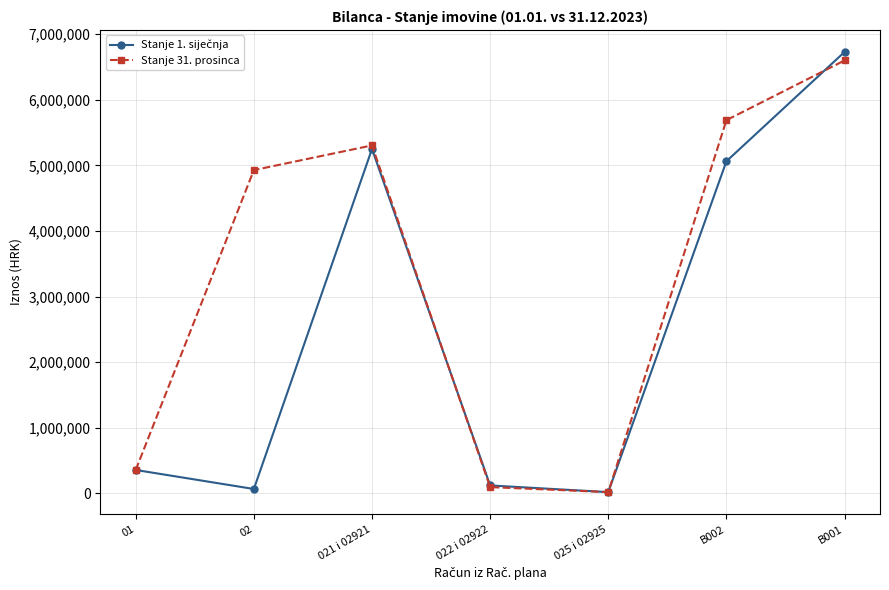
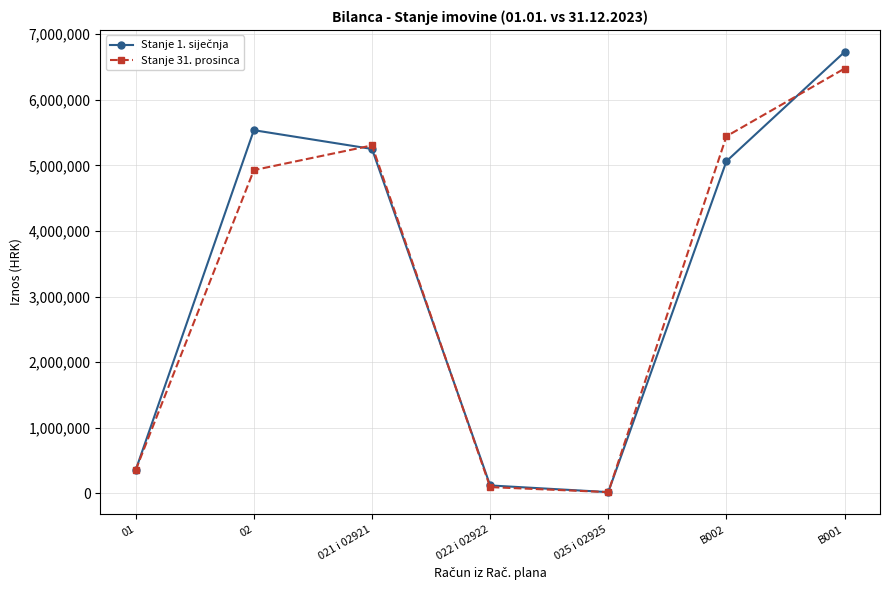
Stanje 1. siječnja, 02: 100,000 -> 5,500,000
Stanje 31. prosinca, B002: 5,700,000 -> 5,400,000
Stanje 31. prosinca, B001: 6,600,000 -> 6,500,000
